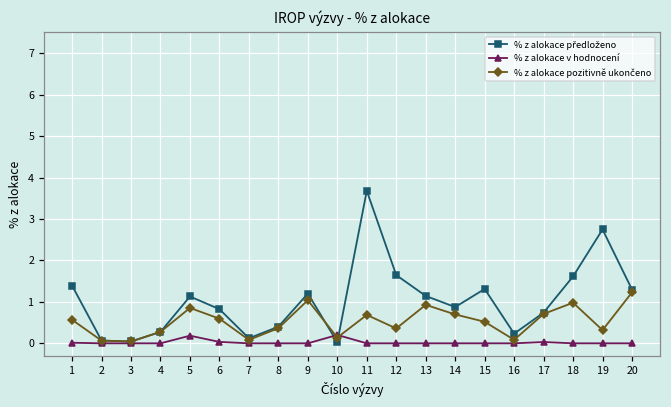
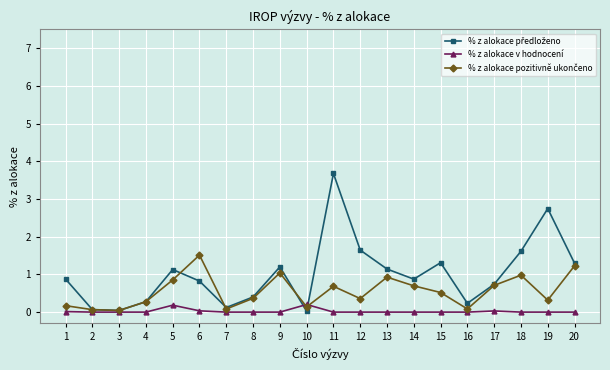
% z alokace předloženo, 1: 1.4 -> 0.9
% z alokace pozitivně ukončeno, 1: 0.6 -> 0.2
% z alokace pozitivně ukončeno, 6: 0.6 -> 1.5
